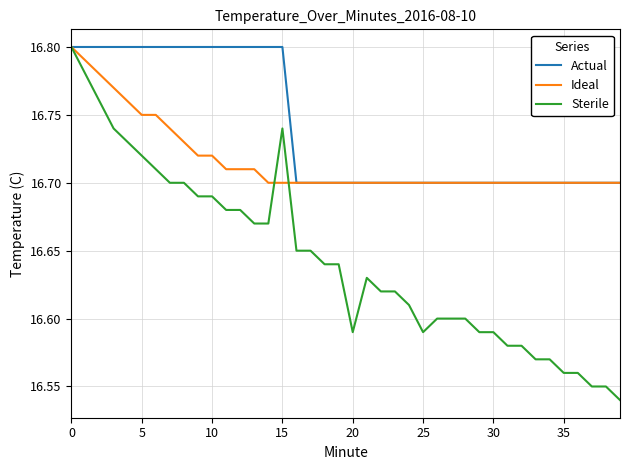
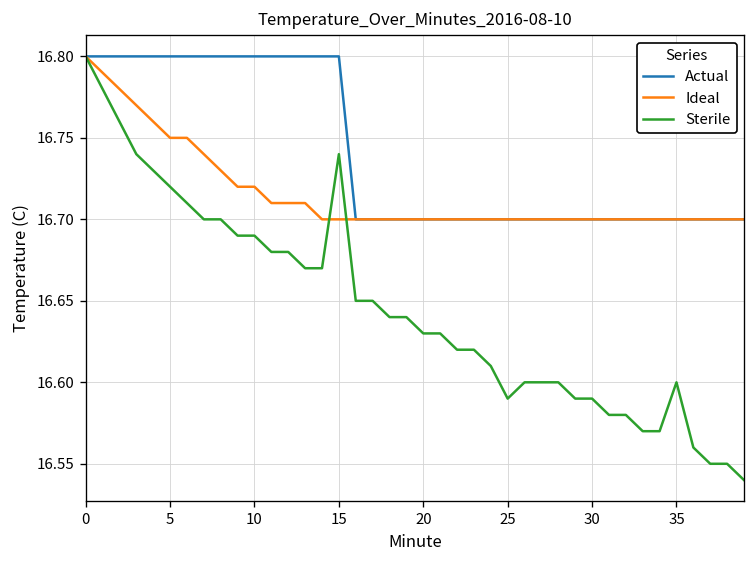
Sterile, 20: 16.59 -> 16.63
Sterile, 35: 16.56 -> 16.60
